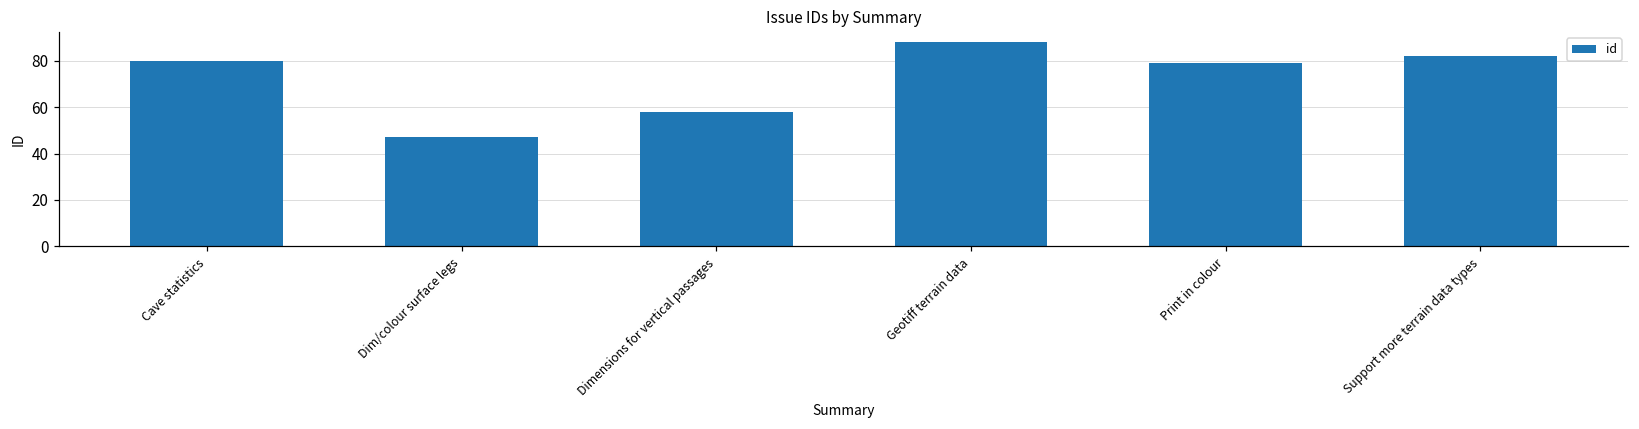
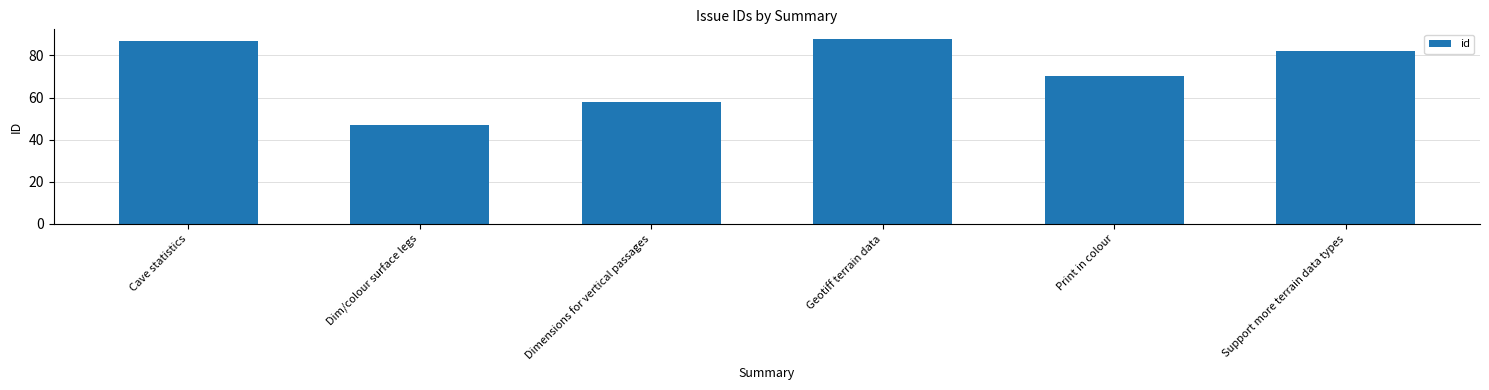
Cave statistics: 80 -> 87
Print in colour: 79 -> 70
